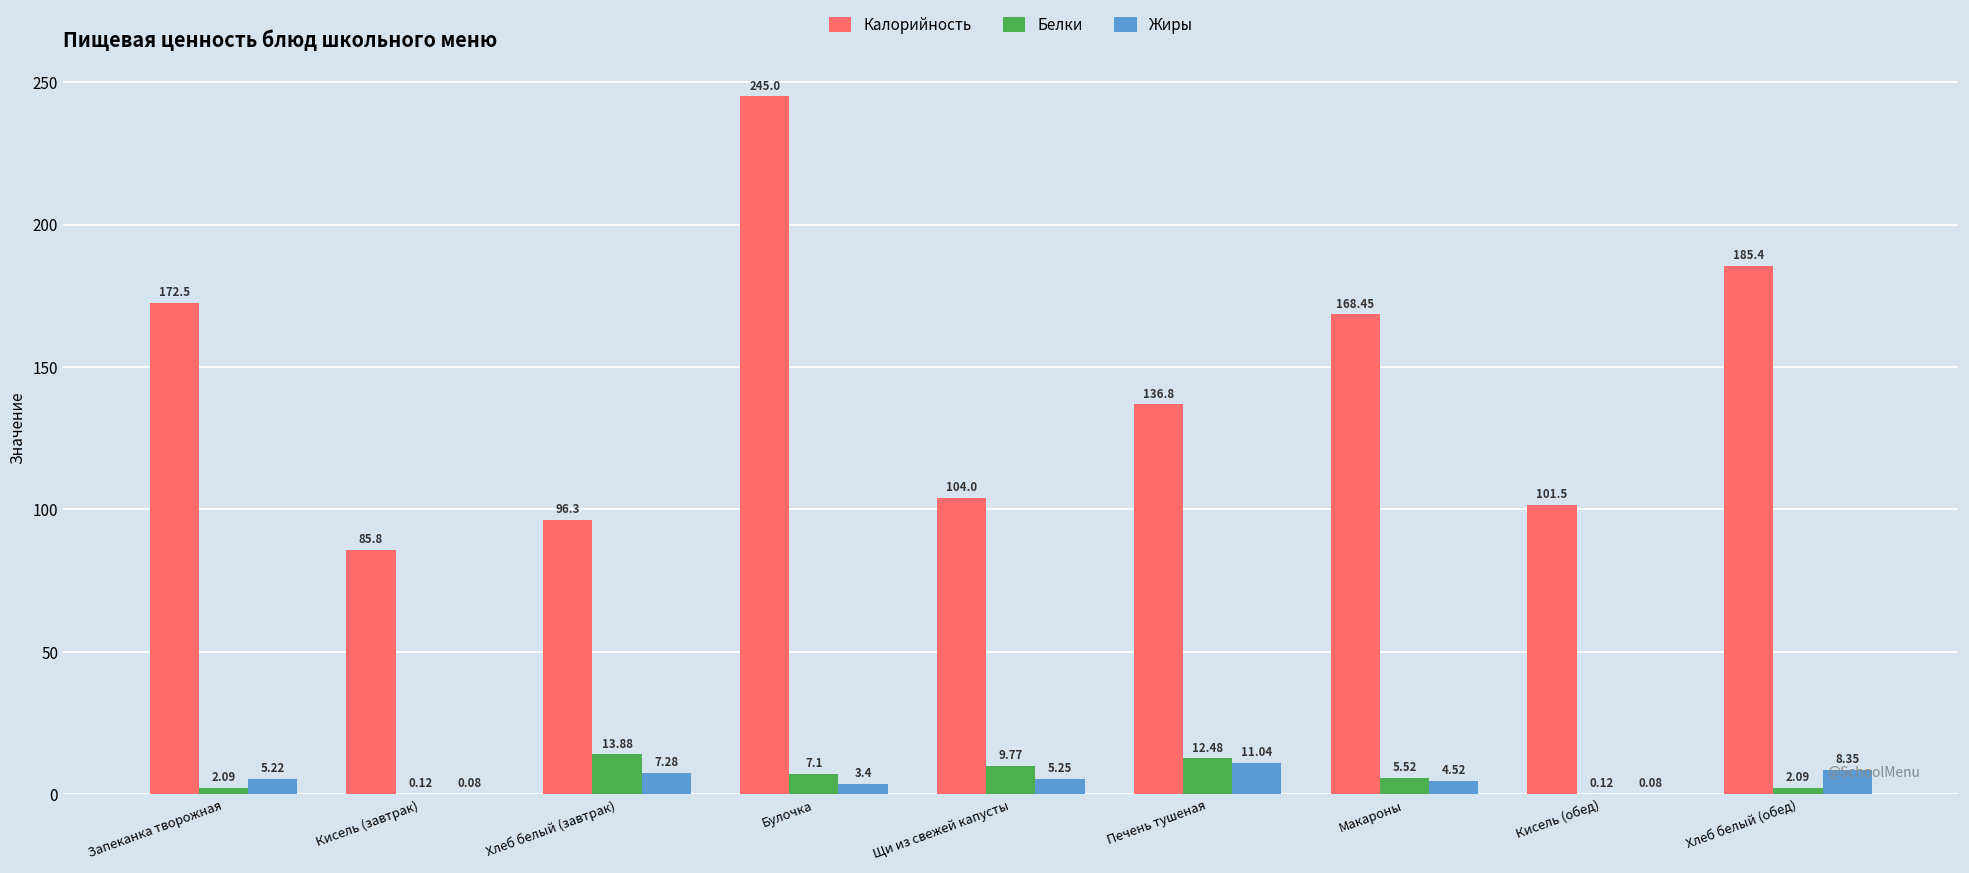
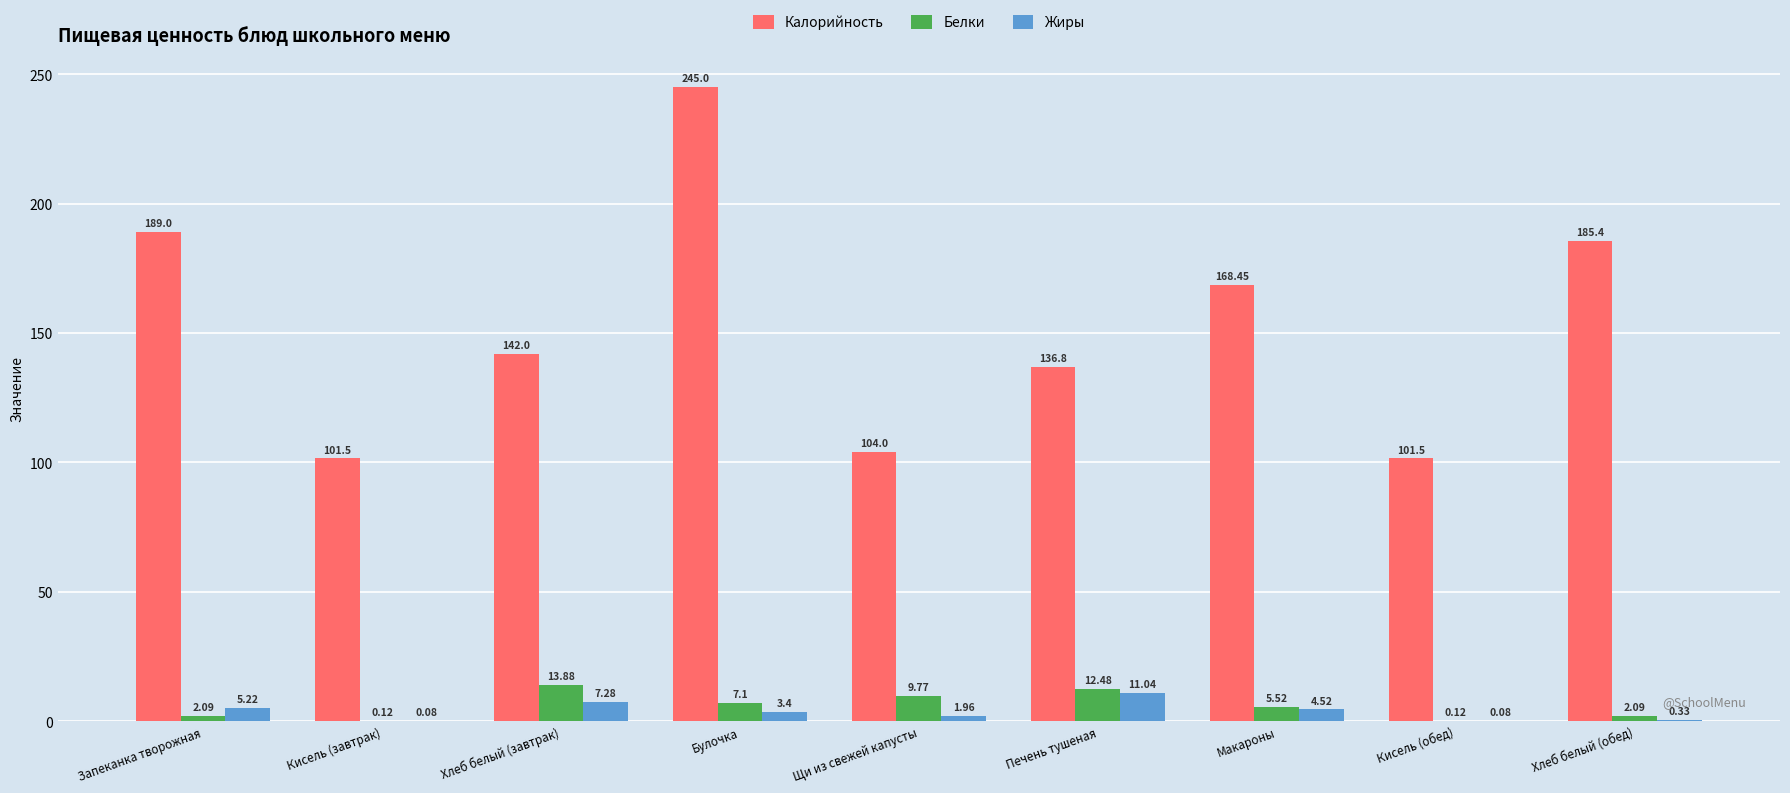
Калорийность, Запеканка творожная: 172.5 -> 189.0
Калорийность, Кисель (завтрак): 85.8 -> 101.5
Калорийность, Хлеб белый (завтрак): 96.3 -> 142.0
Жиры, Щи из свежей капусты: 5.25 -> 1.96
Жиры, Хлеб белый (обед): 8.35 -> 0.33
